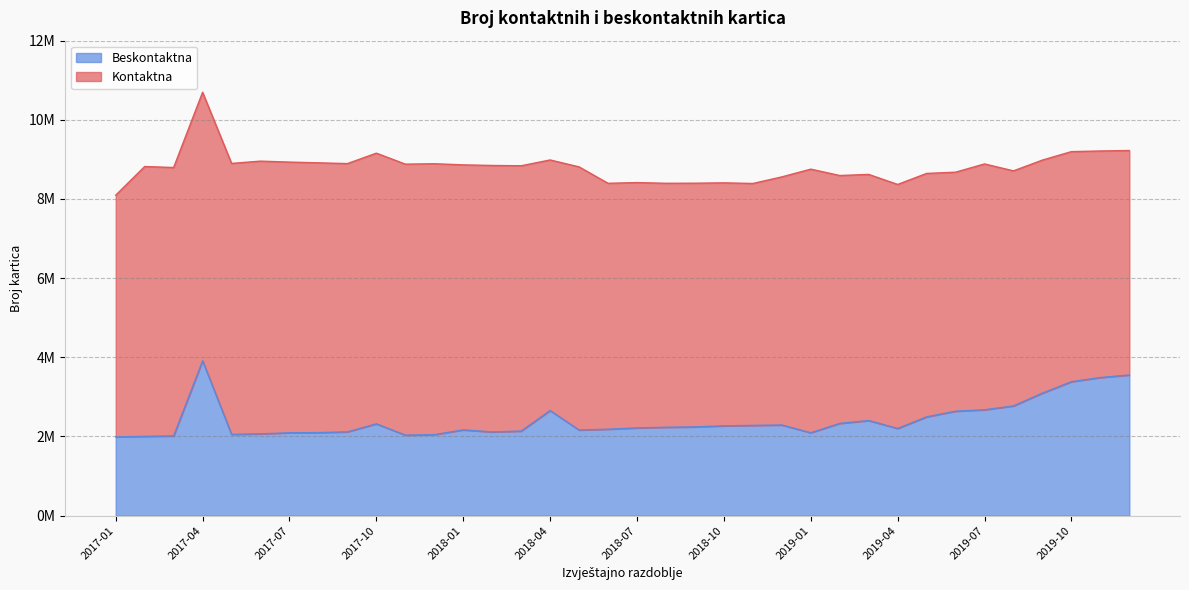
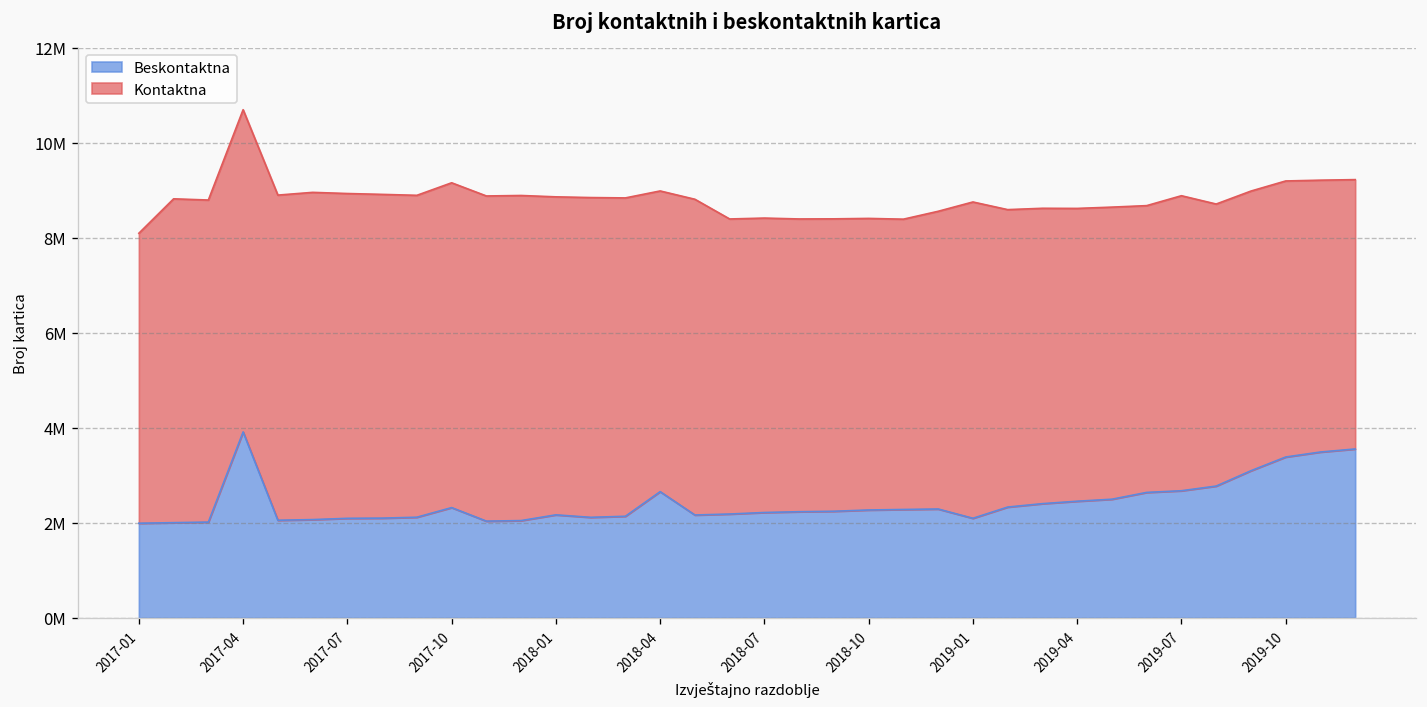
Beskontaktna, 2019-04: 2200000 -> 2500000
